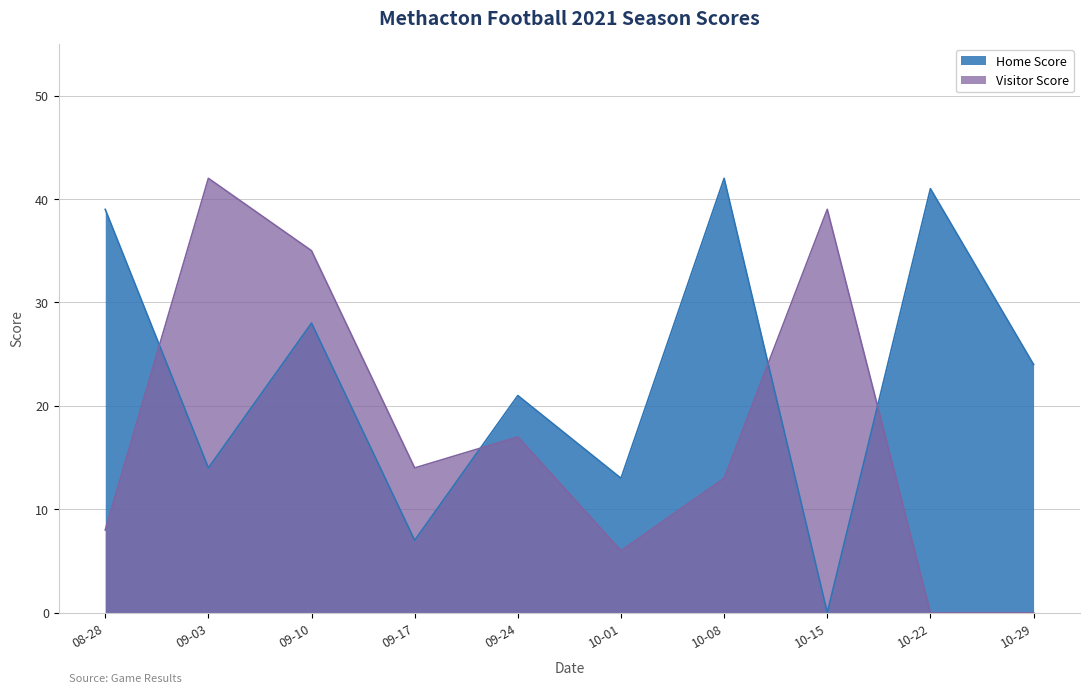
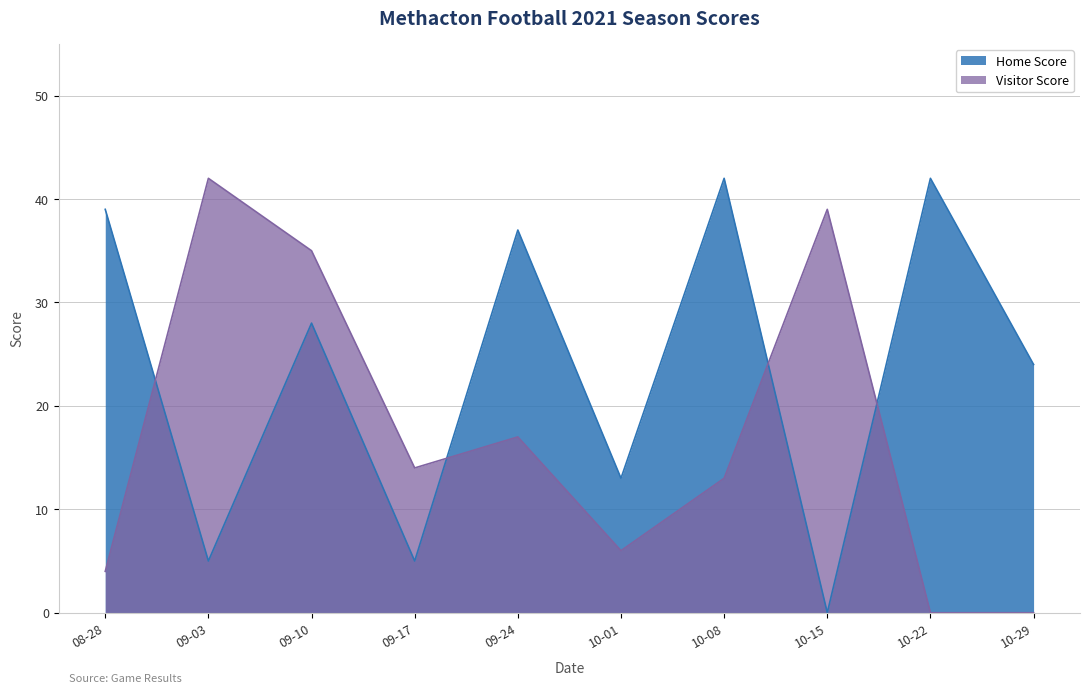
Visitor Score, 08-28: 8 -> 4
Home Score, 09-03: 14 -> 5
Home Score, 09-17: 7 -> 5
Home Score, 09-24: 21 -> 37
Home Score, 10-22: 41 -> 42
